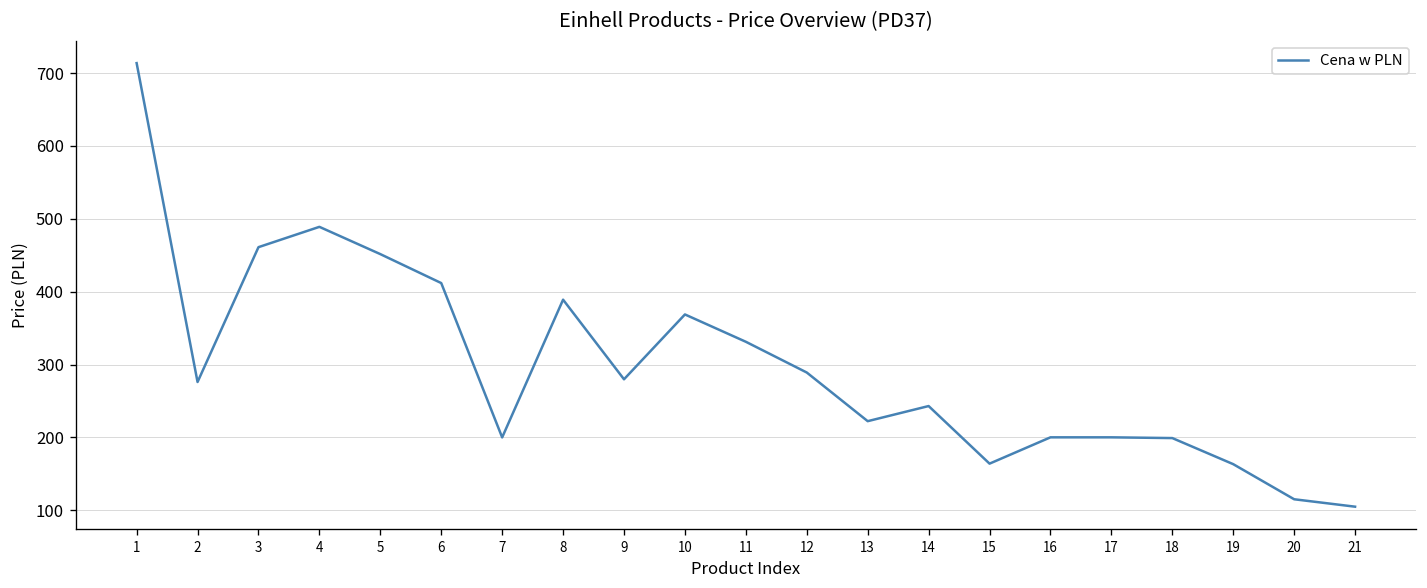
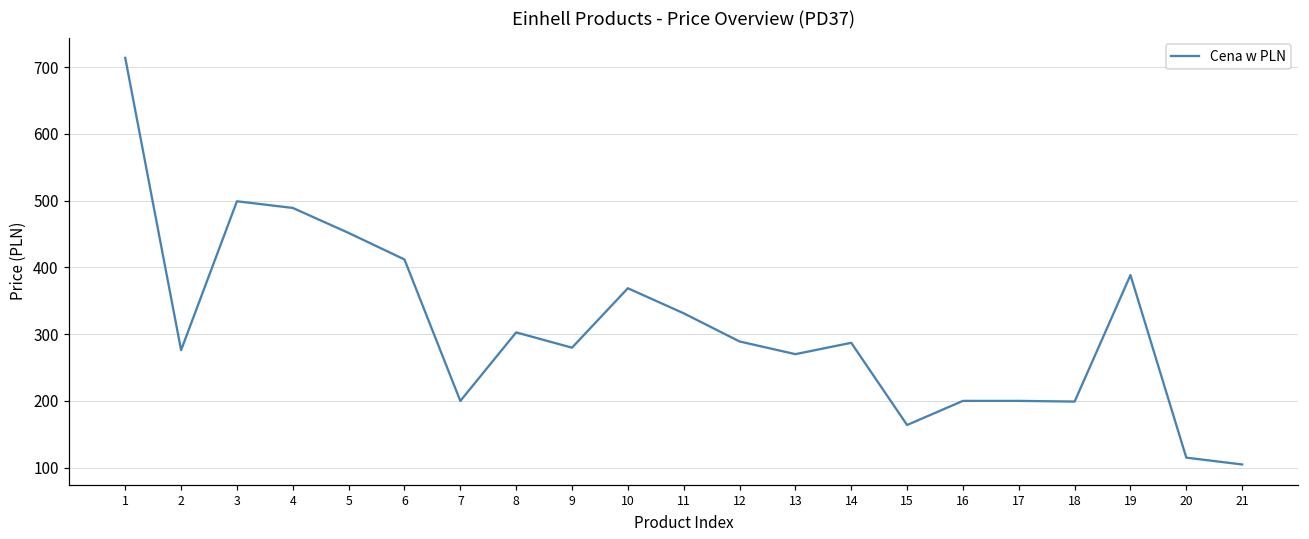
3: 460 -> 500
8: 390 -> 300
13: 220 -> 270
14: 240 -> 290
19: 160 -> 390
